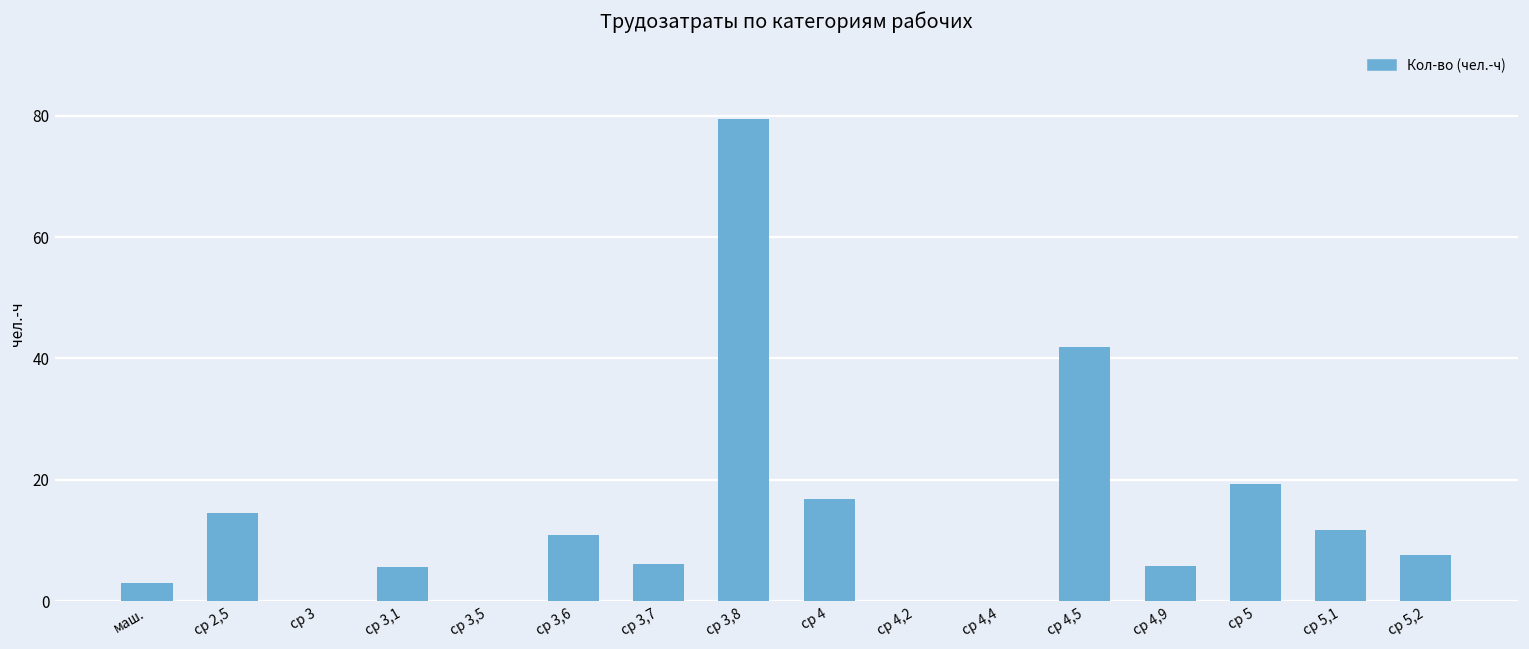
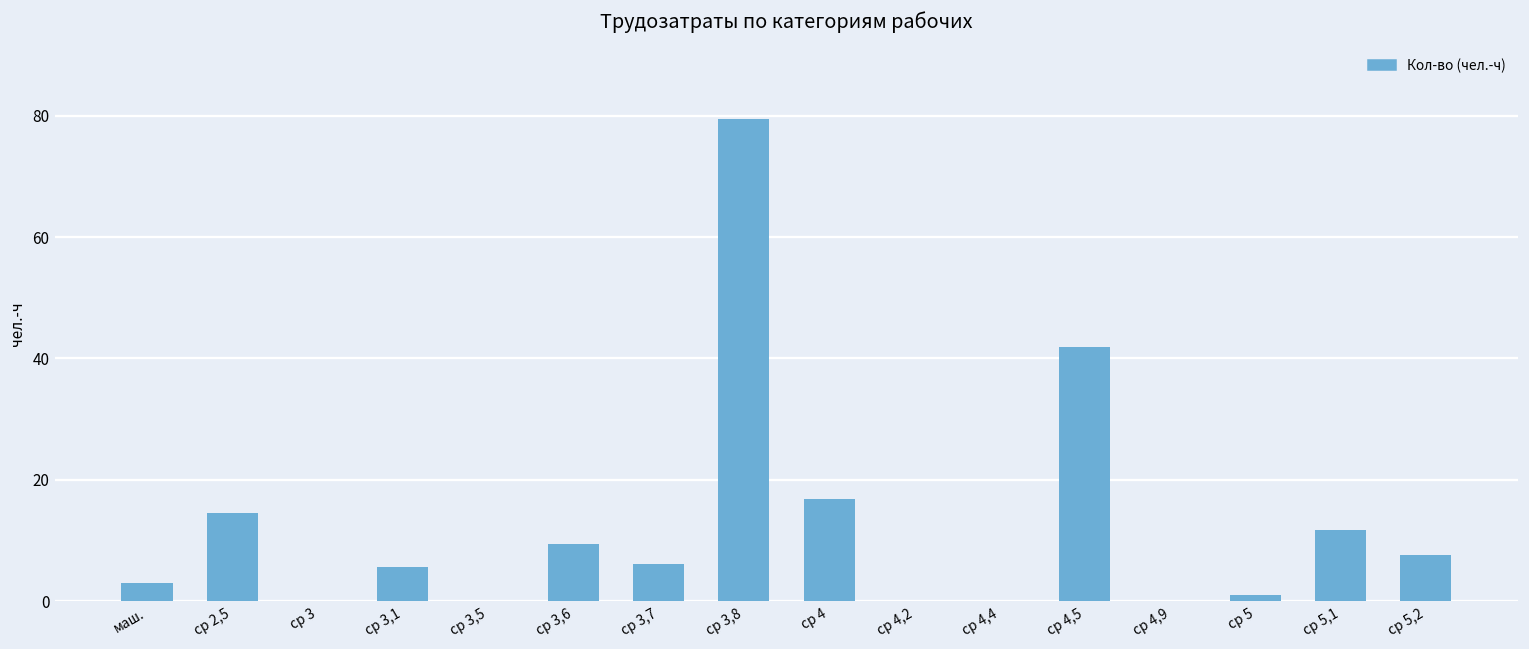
ср 3,6: 11 -> 9
ср 4,9: 6 -> 0
ср 5: 19 -> 1
